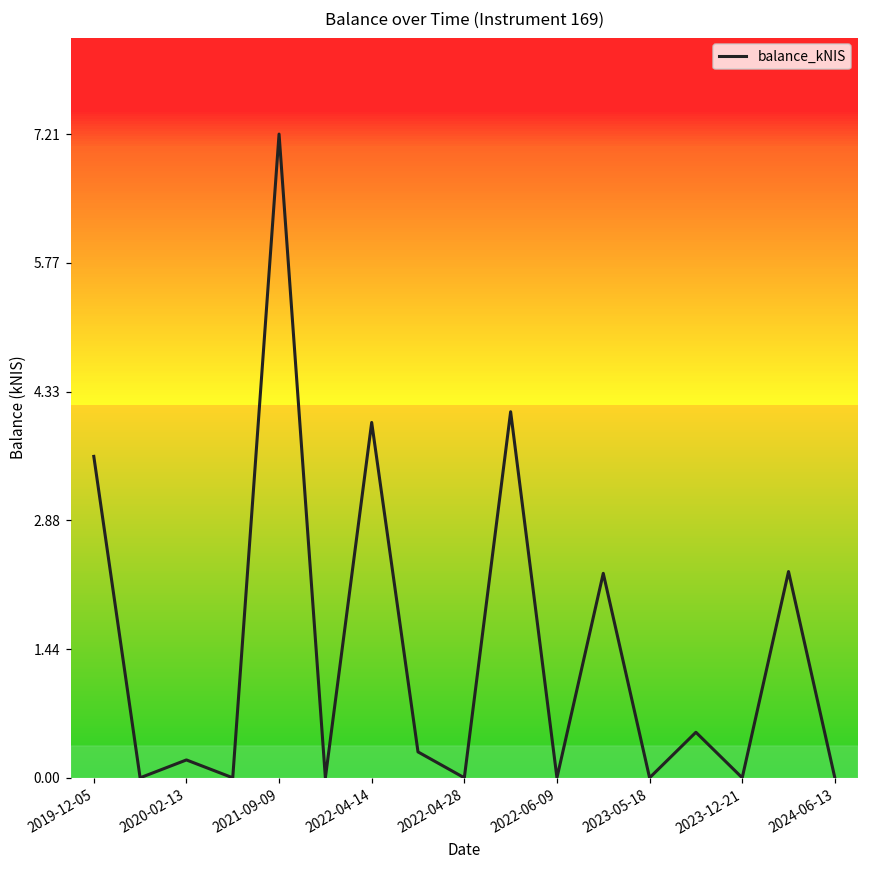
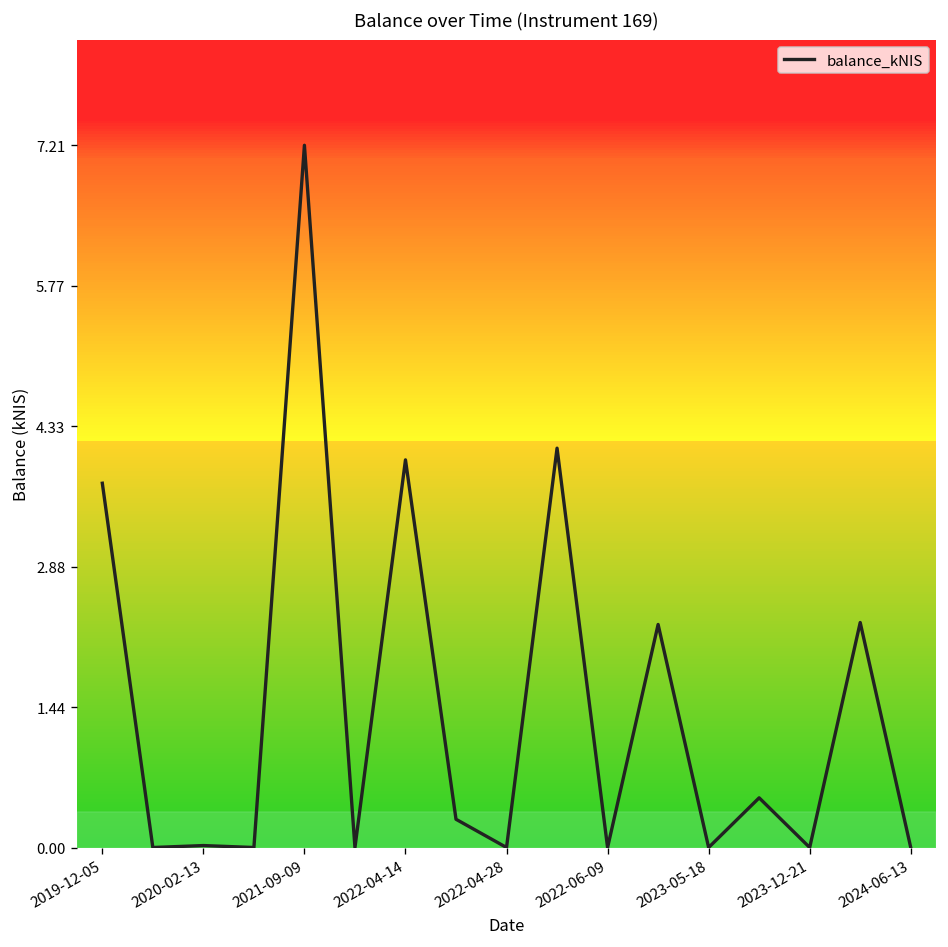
2019-12-05: 3.6 -> 3.7
2020-02-13: 0.2 -> 0.0
